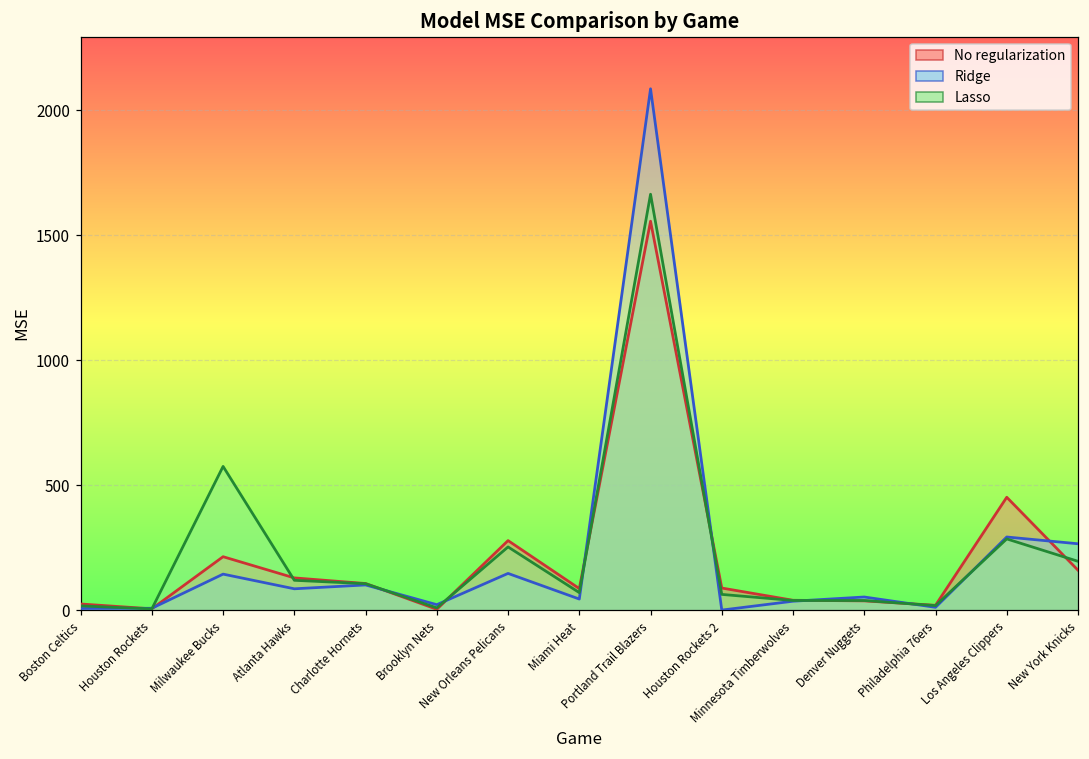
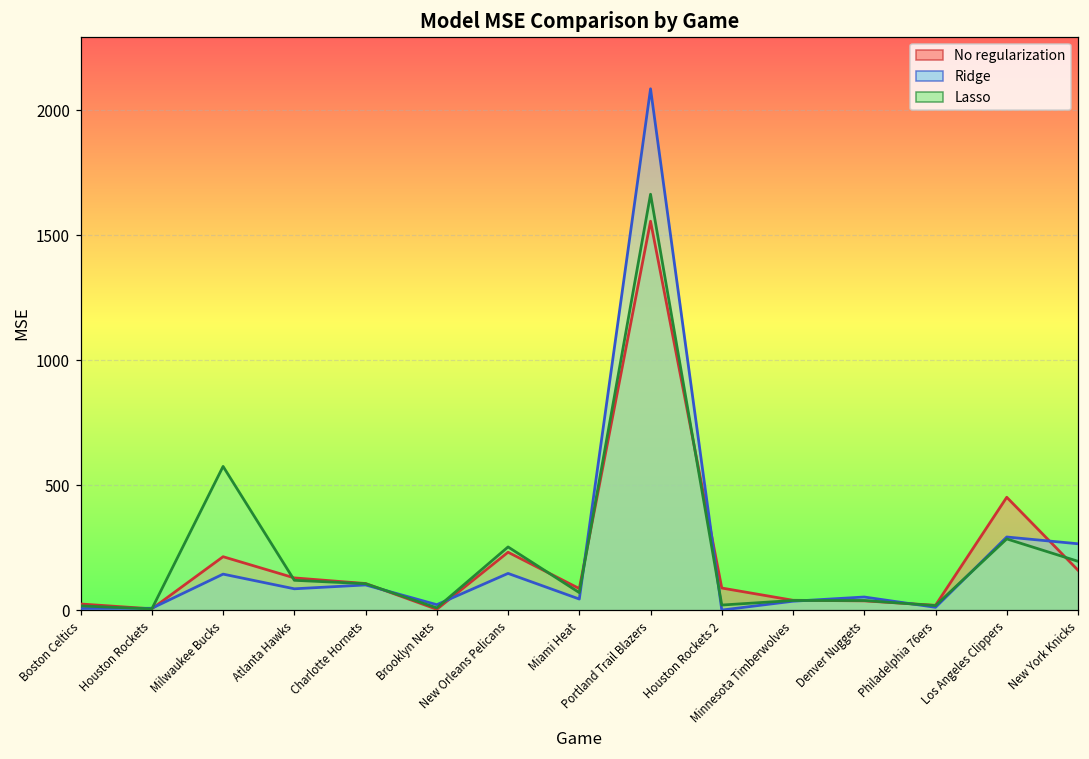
No regularization, New Orleans Pelicans: 280 -> 230
Lasso, Houston Rockets 2: 60 -> 20
